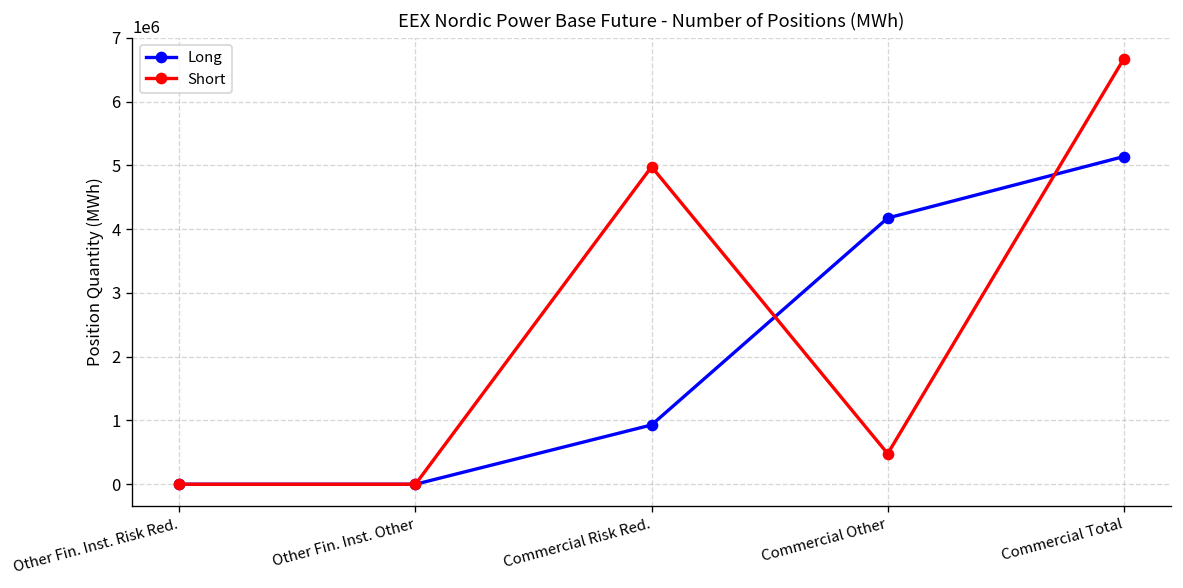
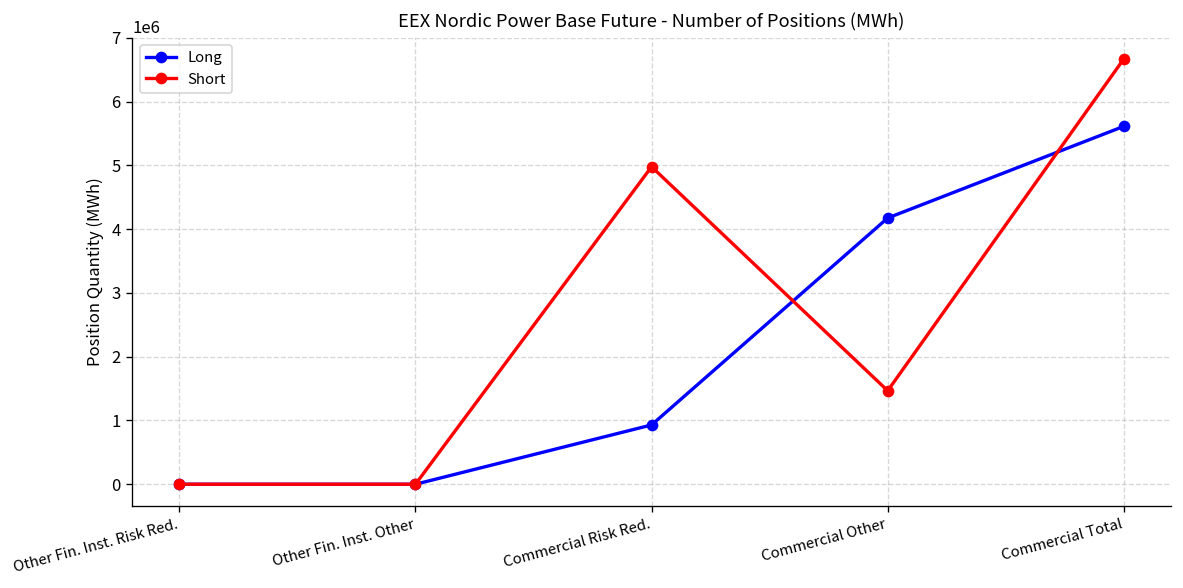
Short, Commercial Other: 500000 -> 1500000
Long, Commercial Total: 5100000 -> 5600000
